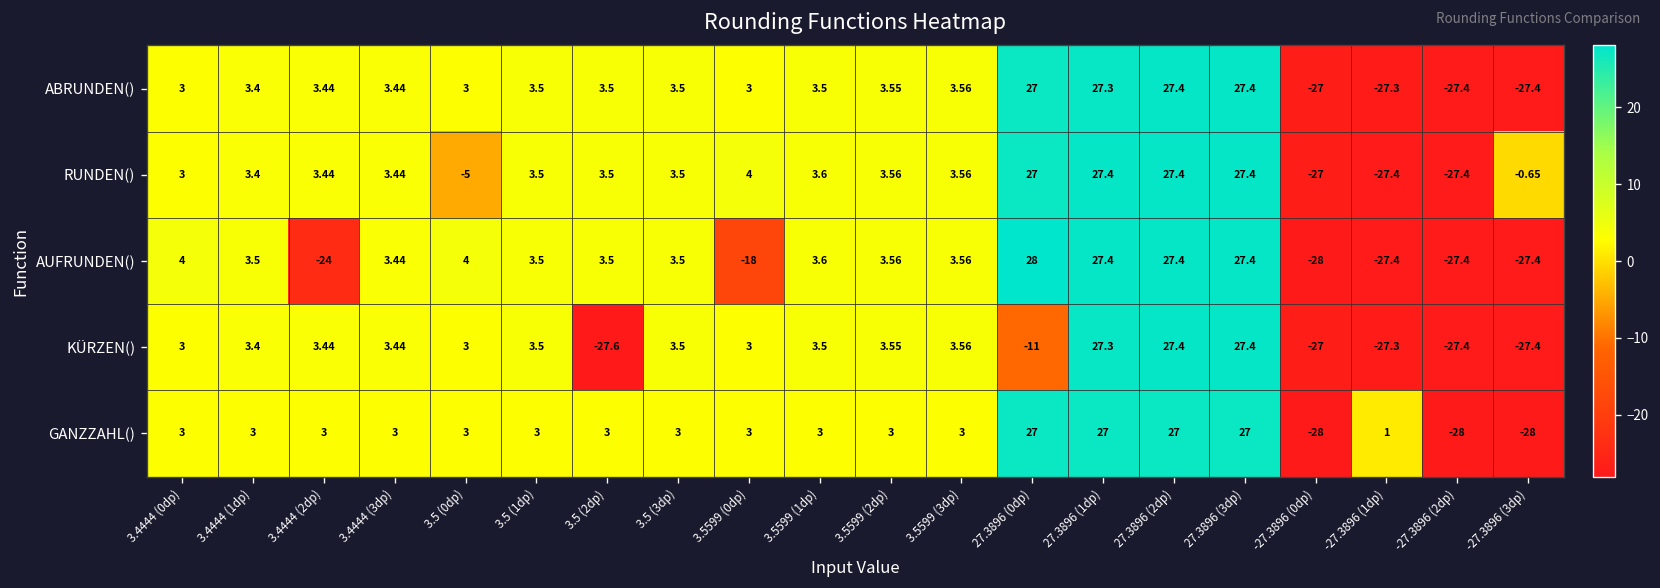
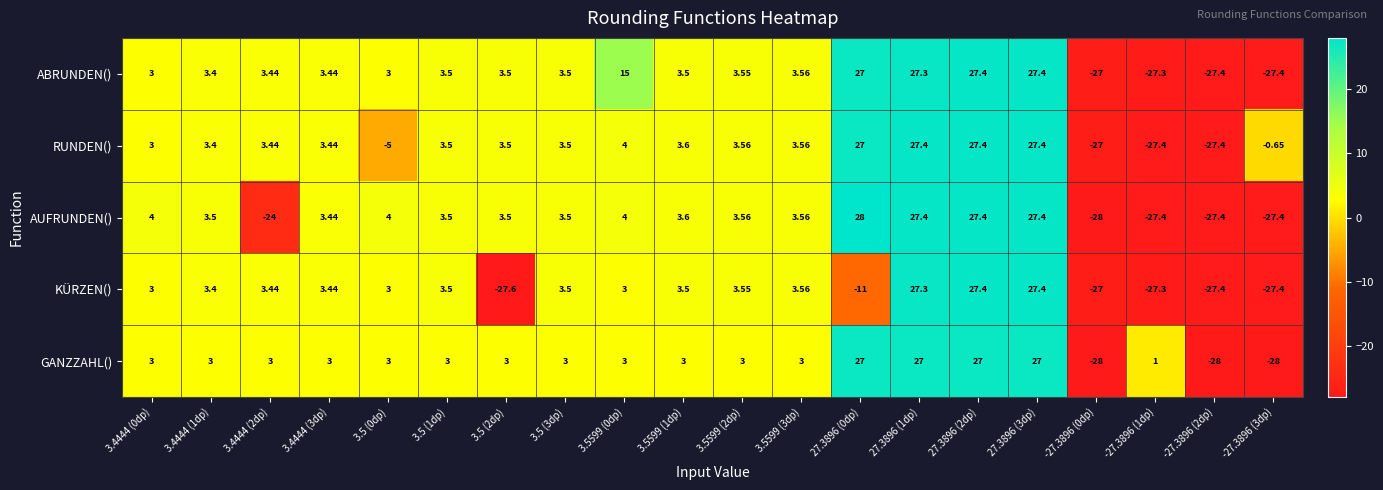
ABRUNDEN(), 3.5599 (0dp): 3 -> 15
AUFRUNDEN(), 3.5599 (0dp): -18 -> 4
